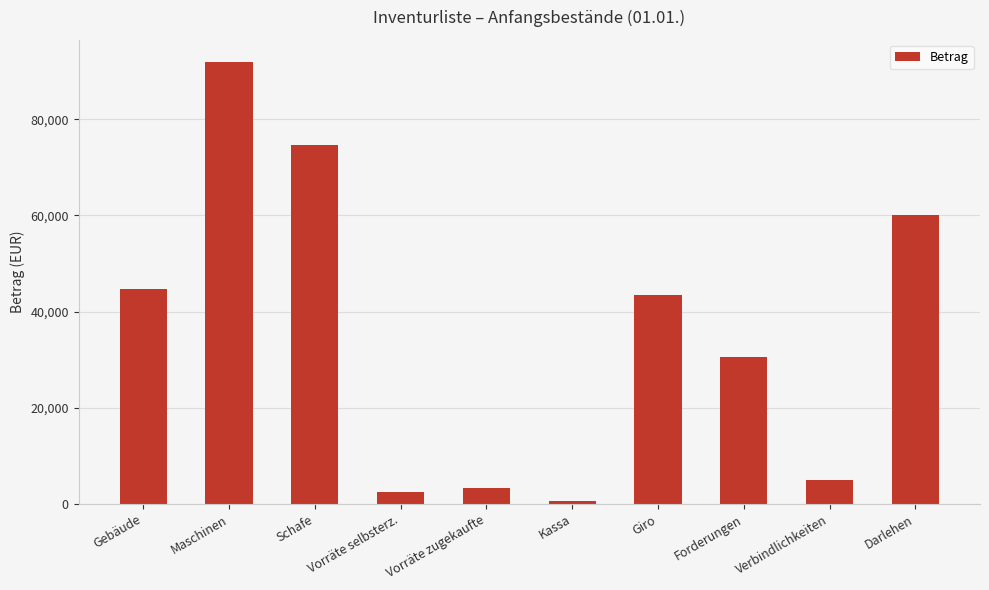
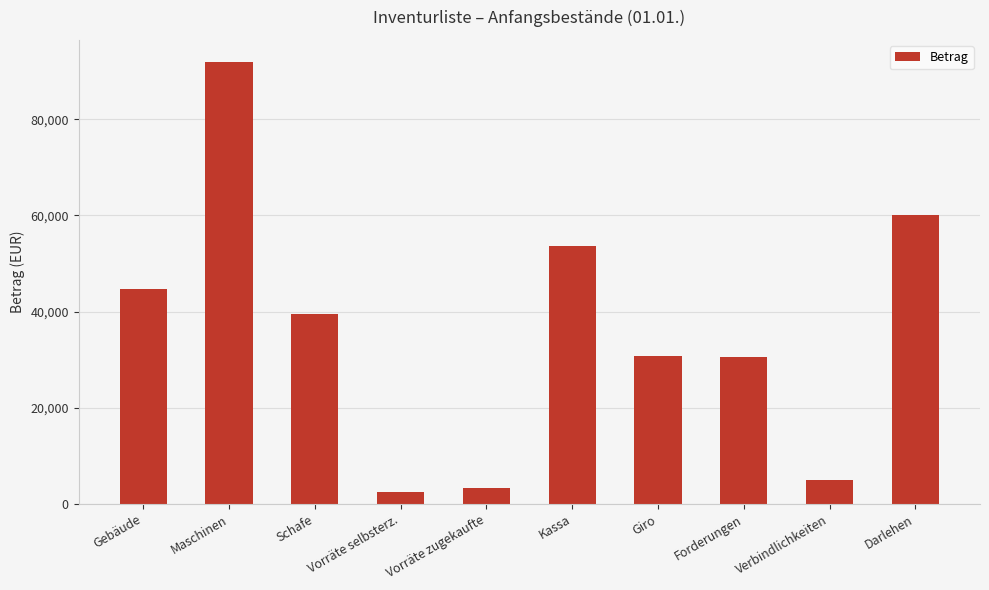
Schafe: 75,000 -> 39,000
Kassa: 1,000 -> 54,000
Giro: 43,000 -> 31,000
